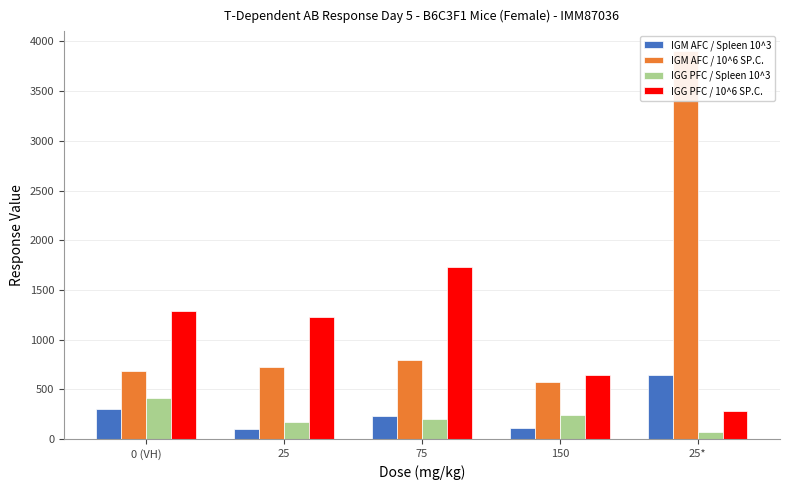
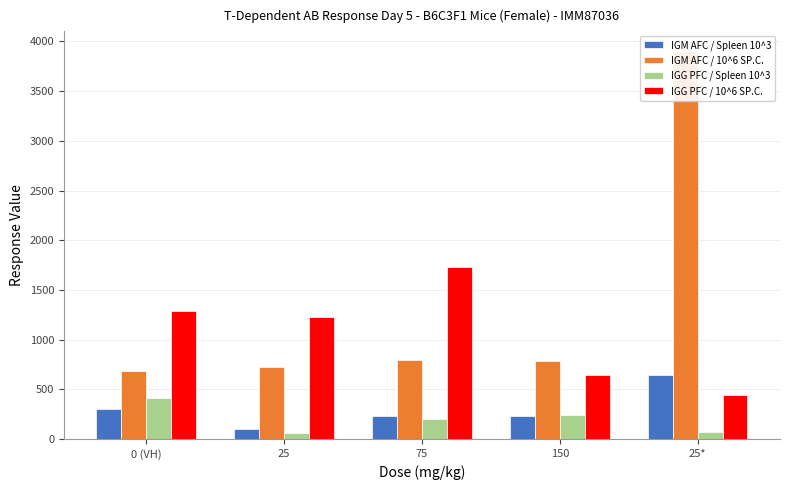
IGG PFC / Spleen 10^3, 25: 200 -> 100
IGM AFC / Spleen 10^3, 150: 100 -> 200
IGM AFC / 10^6 SP.C., 150: 600 -> 800
IGG PFC / 10^6 SP.C., 25*: 300 -> 400
